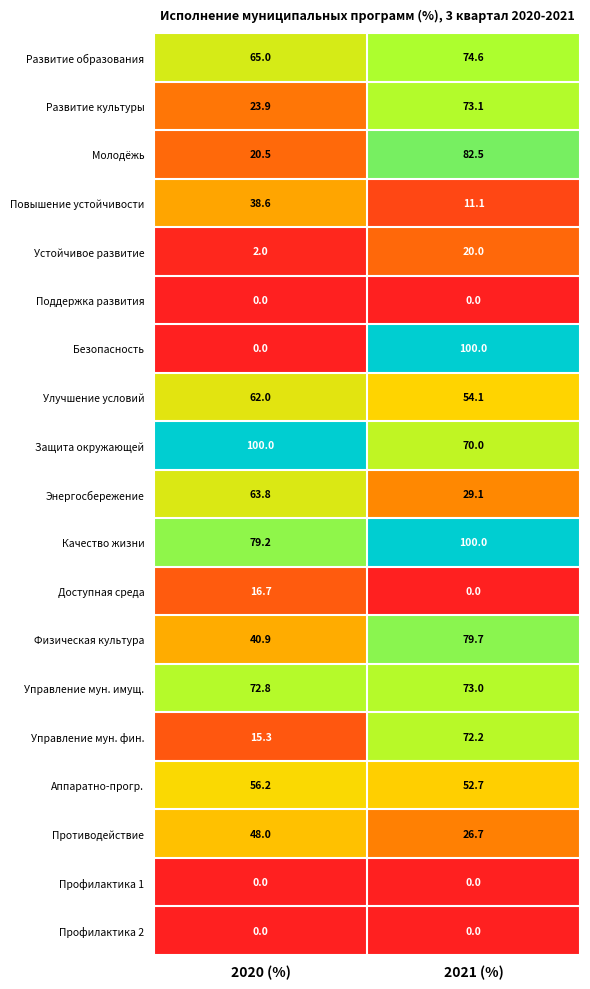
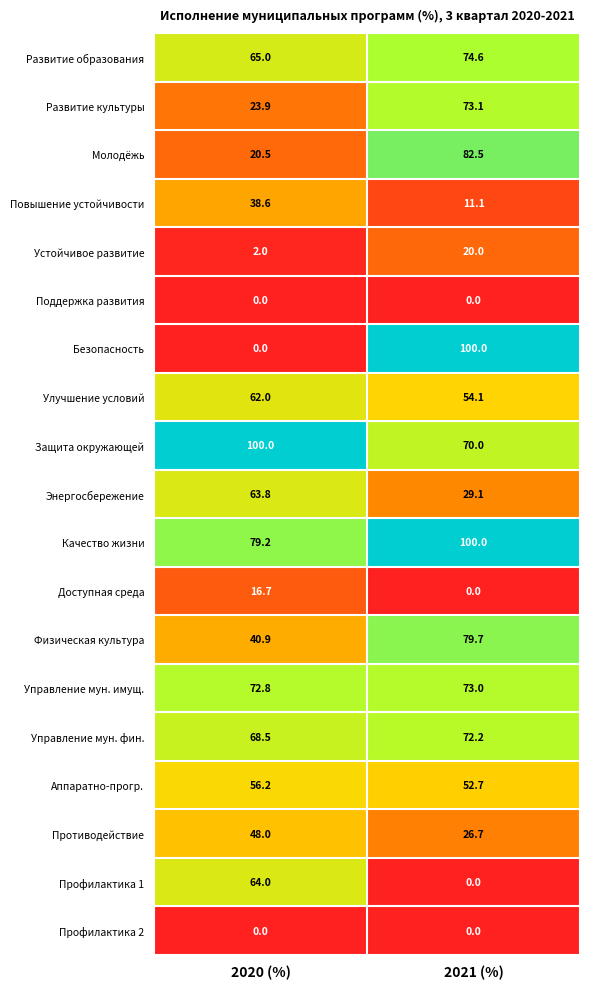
Управление мун. фин., 2020 (%): 15.3 -> 68.5
Профилактика 1, 2020 (%): 0.0 -> 64.0
